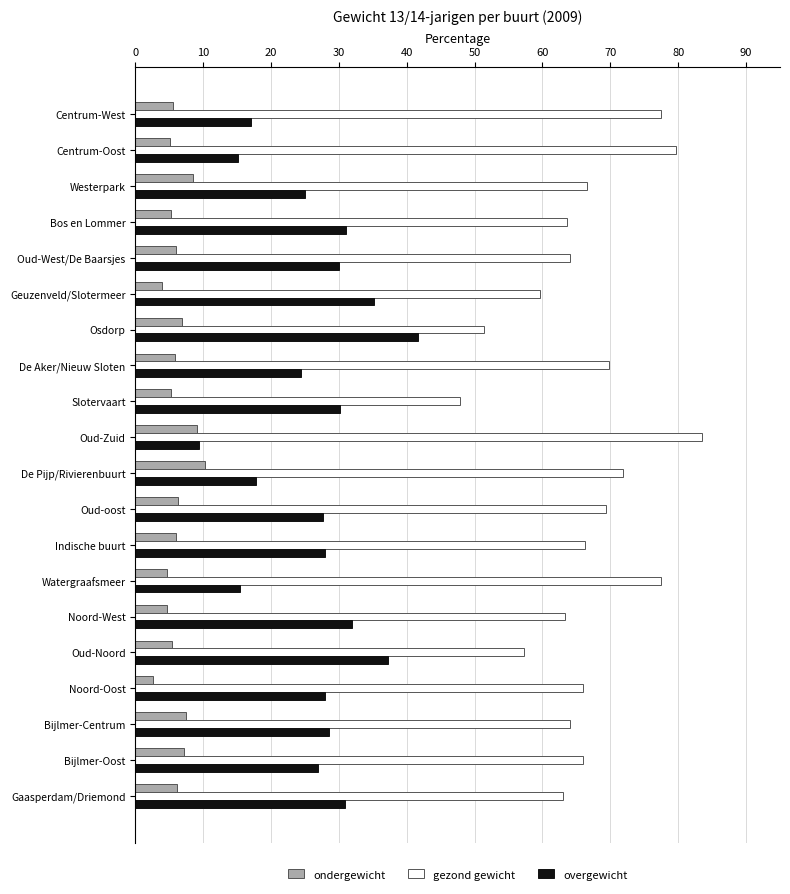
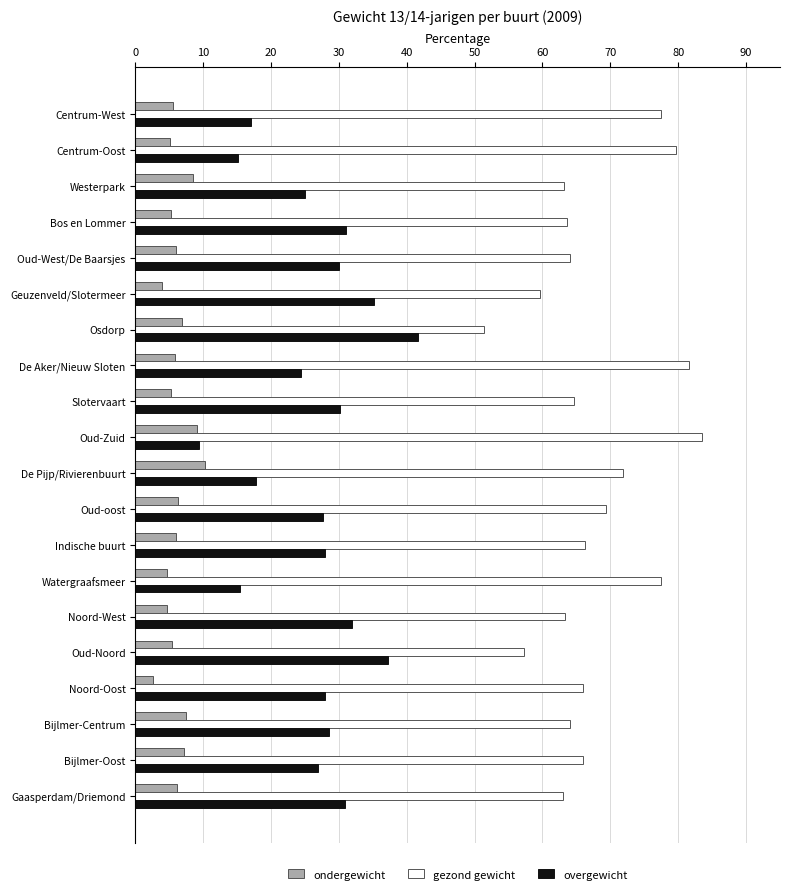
gezond gewicht, Westerpark: 67 -> 63
gezond gewicht, De Aker/Nieuw Sloten: 70 -> 82
gezond gewicht, Slotervaart: 48 -> 65
